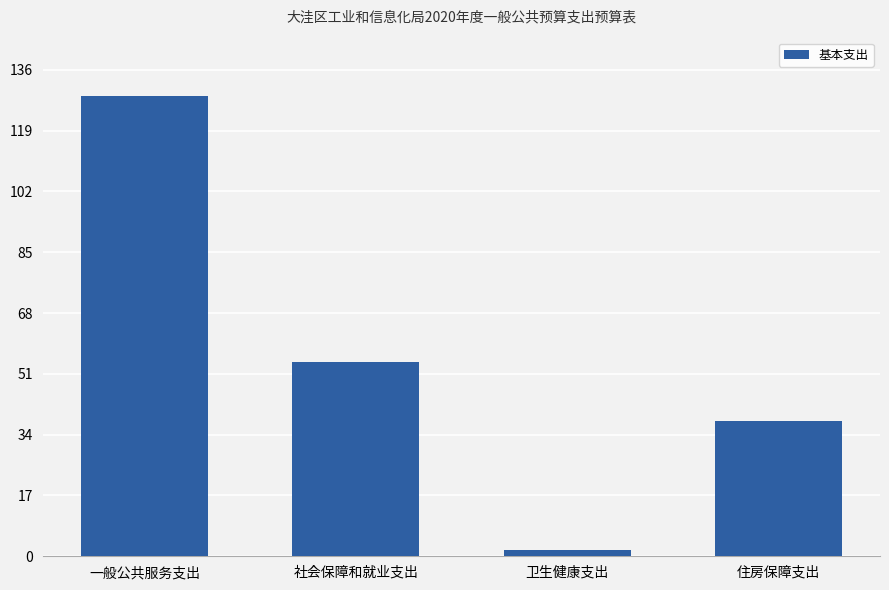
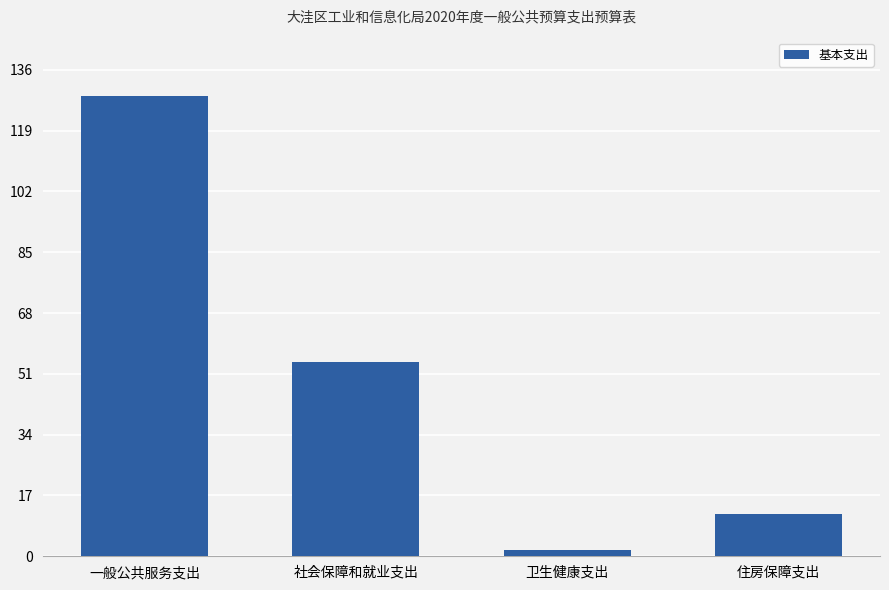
住房保障支出: 38 -> 12
